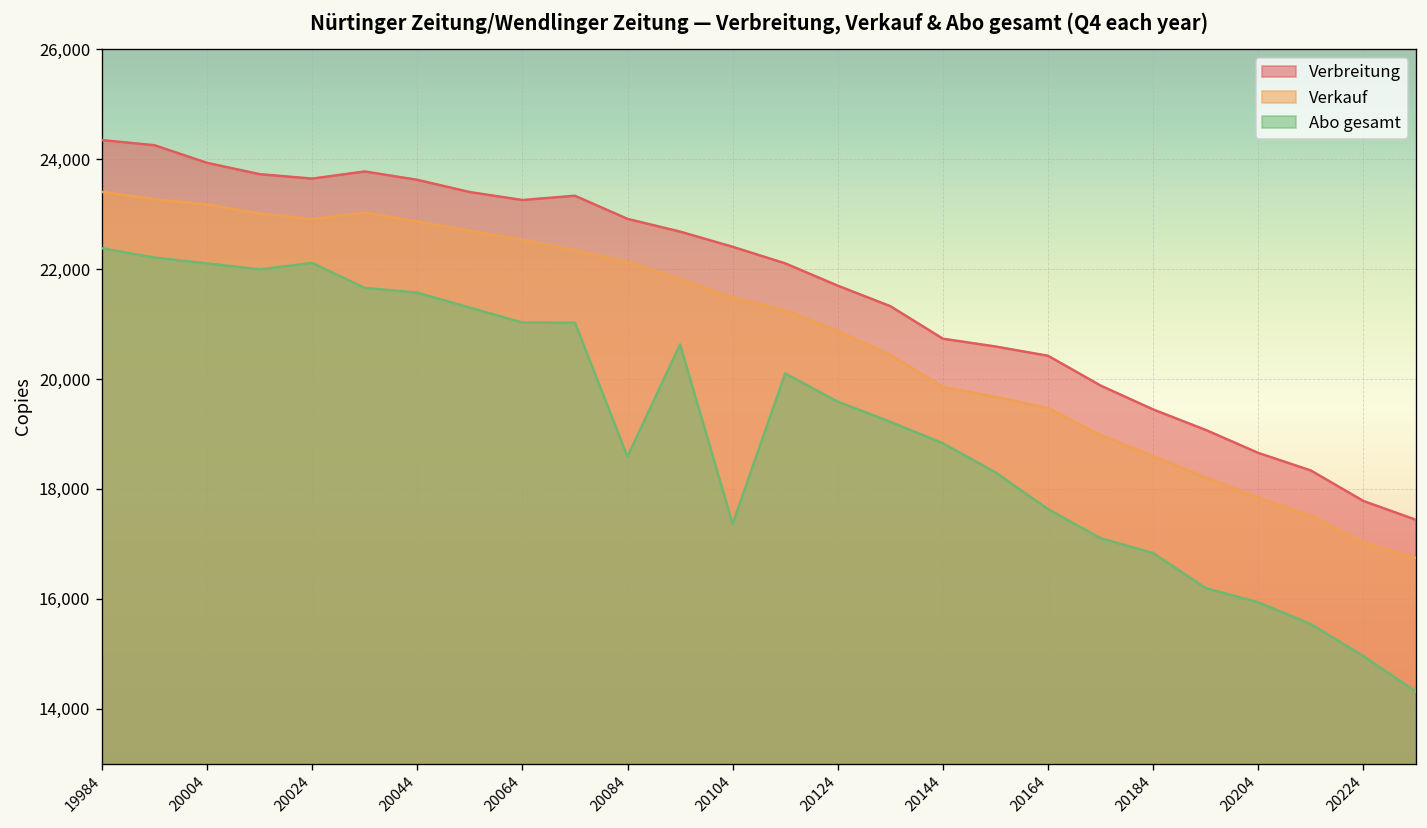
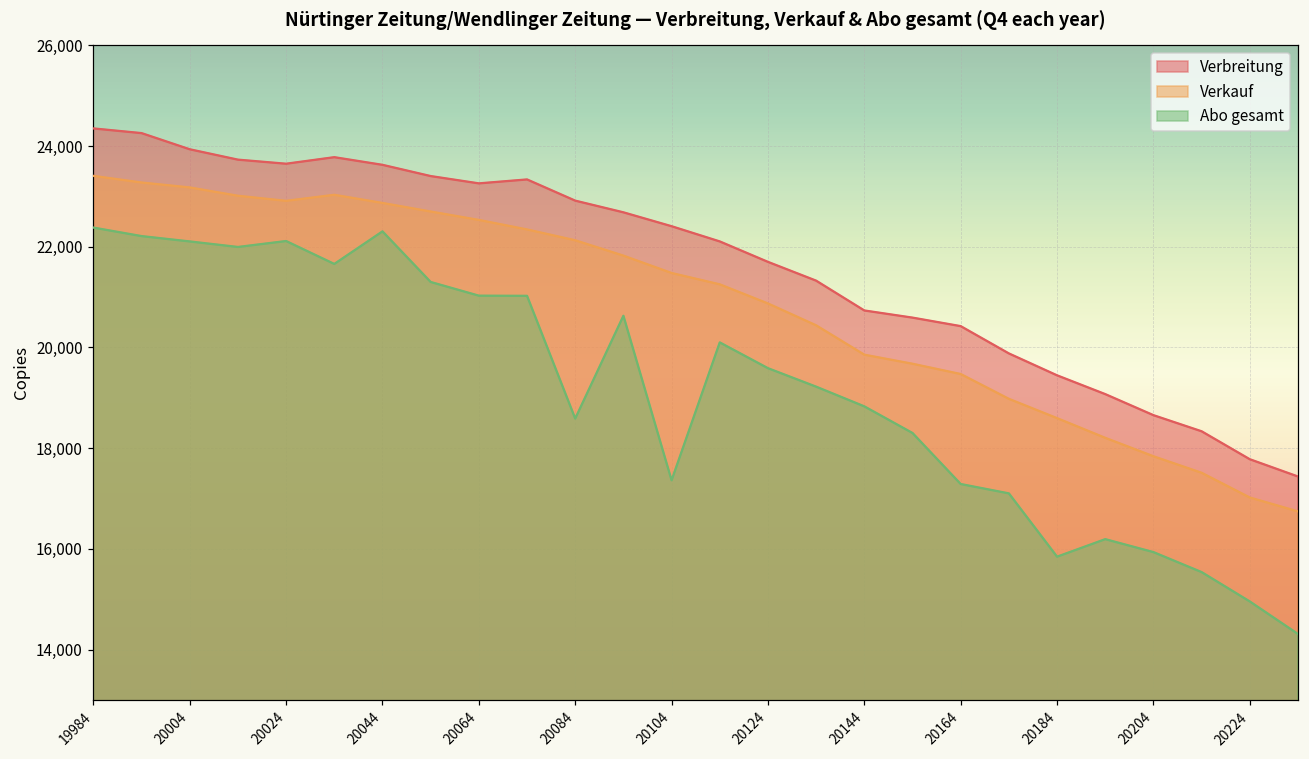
Abo gesamt, 20044: 21,600 -> 22,300
Abo gesamt, 20164: 17,600 -> 17,300
Abo gesamt, 20184: 16,800 -> 15,800
